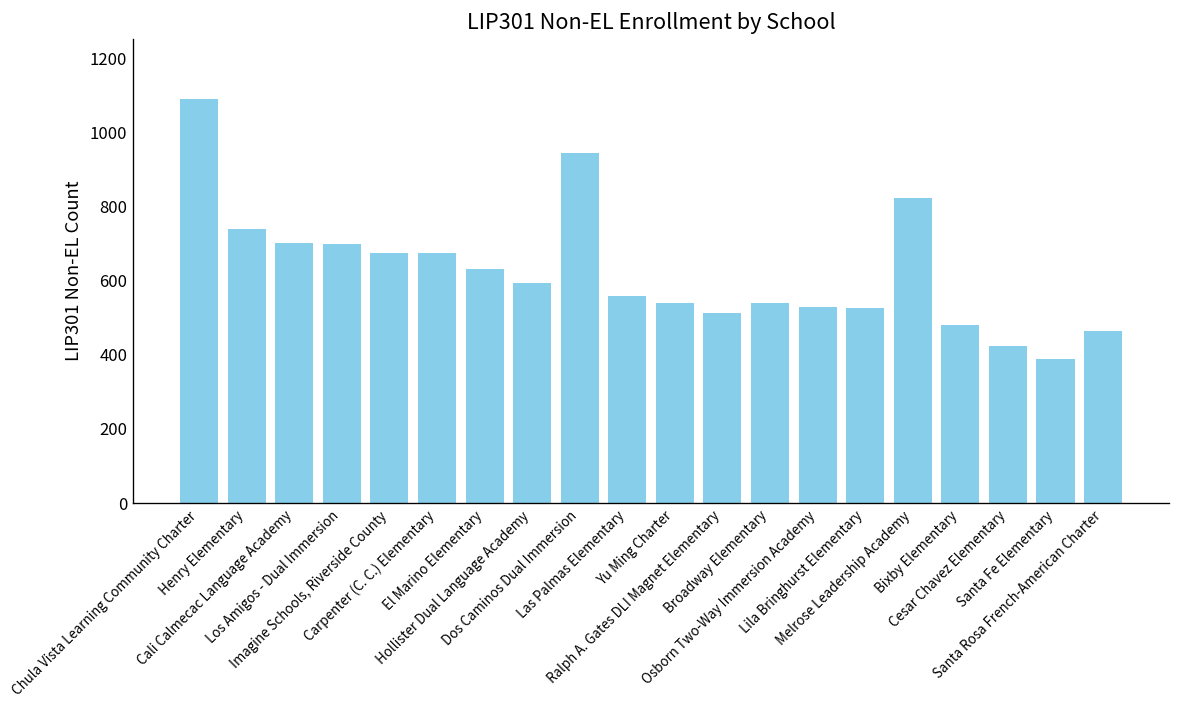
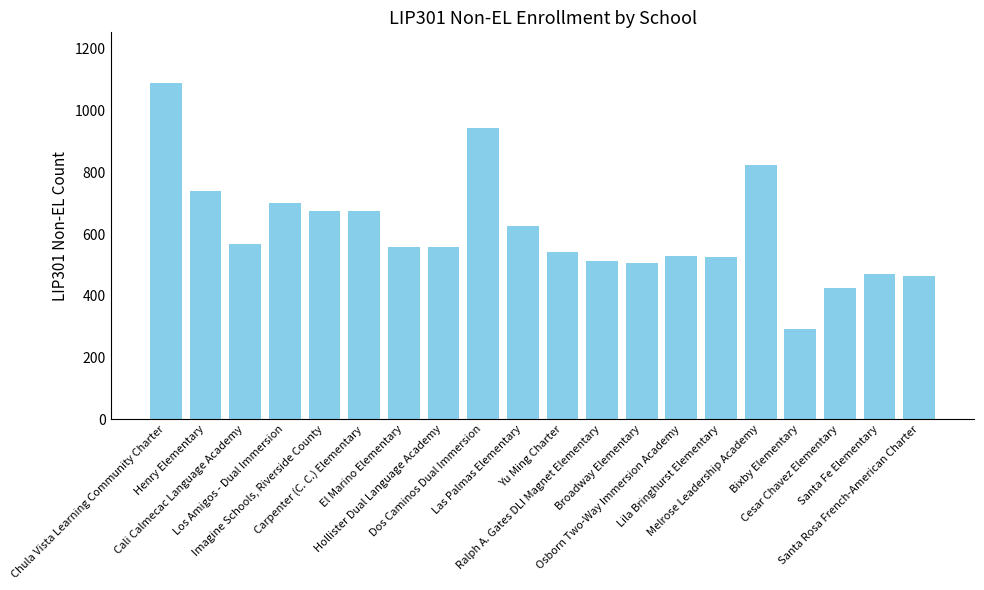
Cali Calmecac Language Academy: 700 -> 570
El Marino Elementary: 630 -> 560
Hollister Dual Language Academy: 590 -> 560
Las Palmas Elementary: 560 -> 630
Broadway Elementary: 540 -> 510
Bixby Elementary: 480 -> 290
Santa Fe Elementary: 390 -> 470
